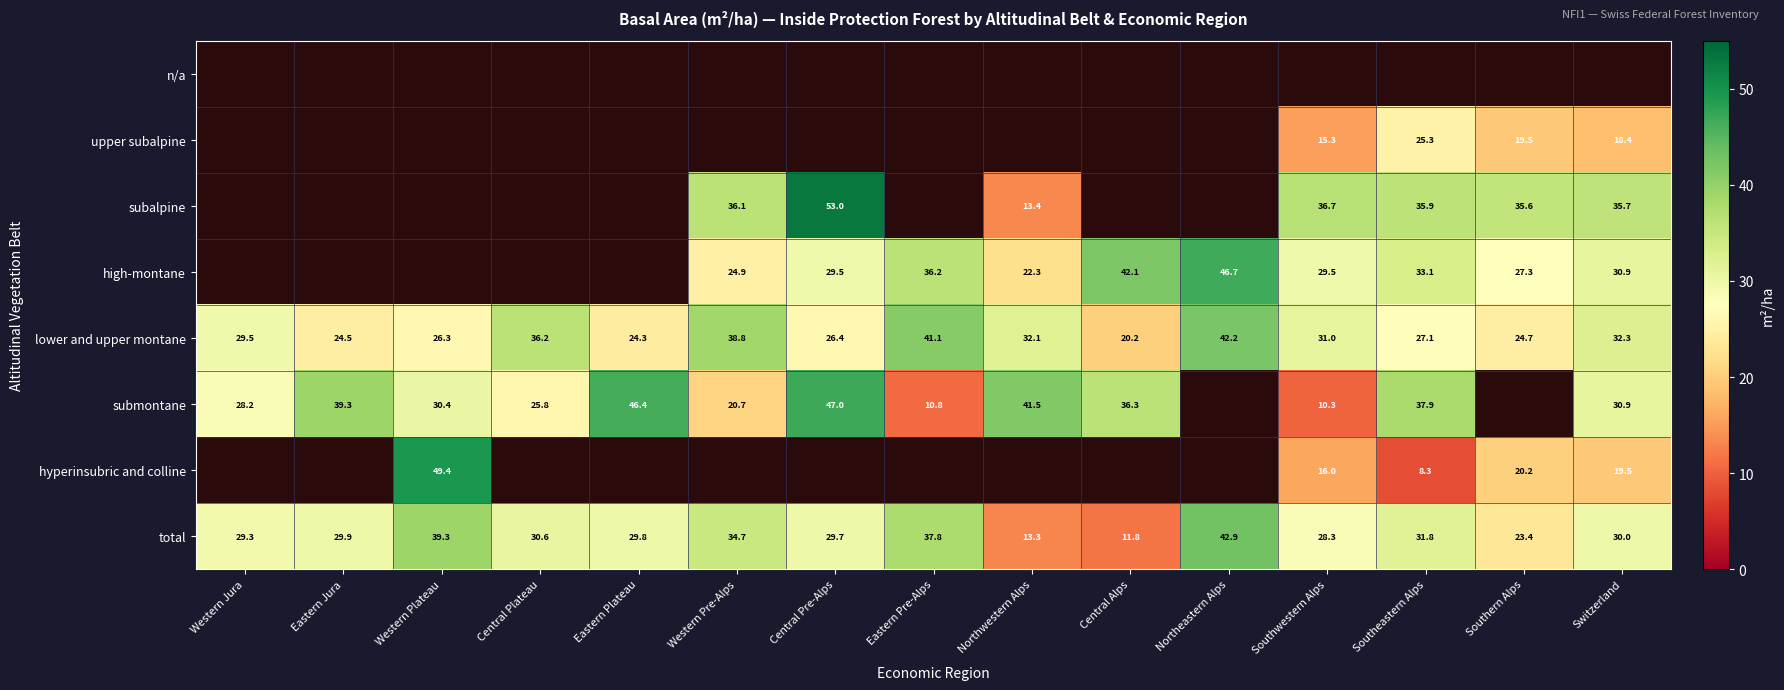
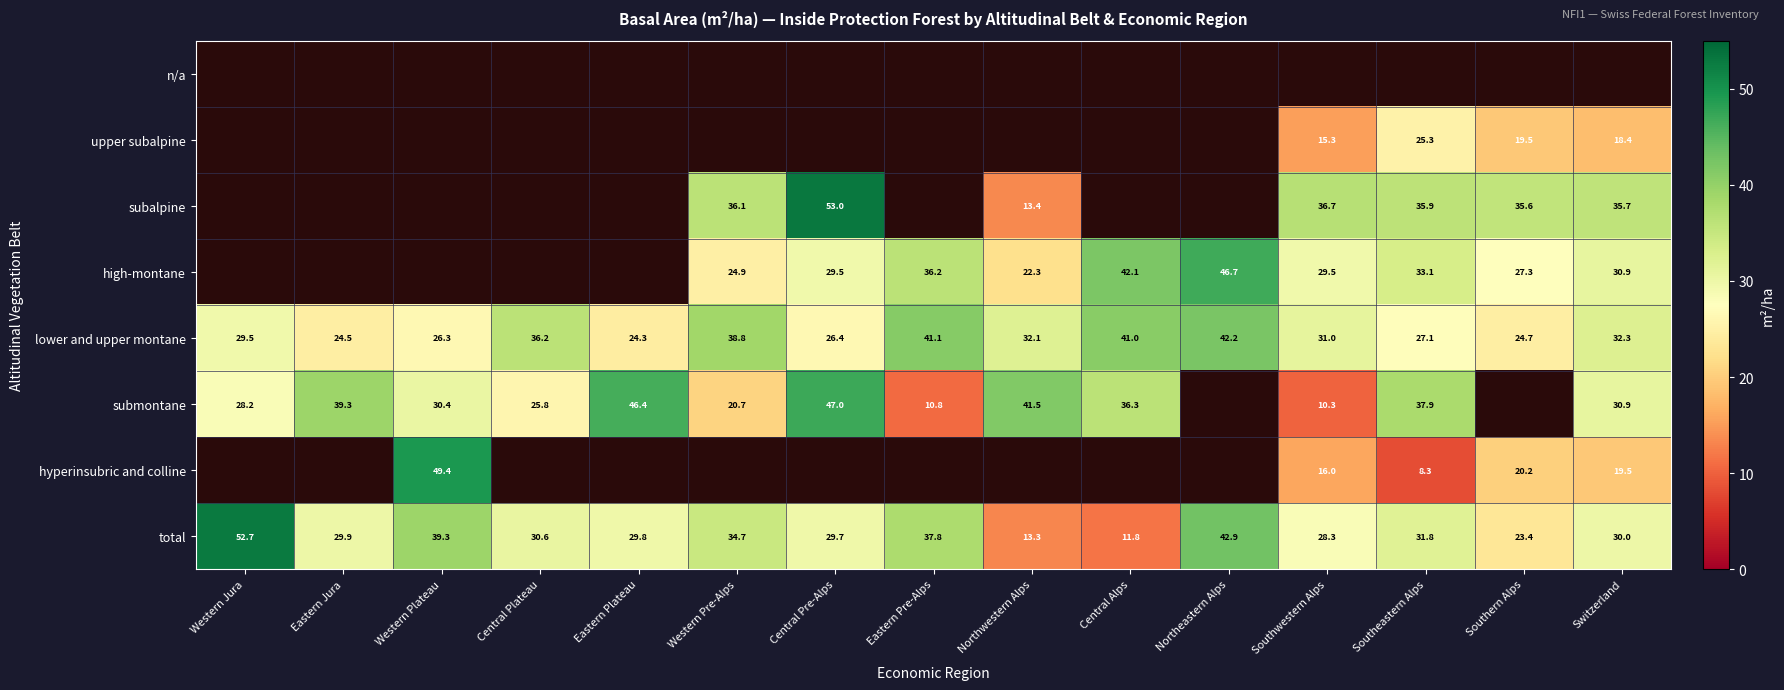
lower and upper montane, Central Alps: 20.2 -> 41.0
total, Western Jura: 29.3 -> 52.7
